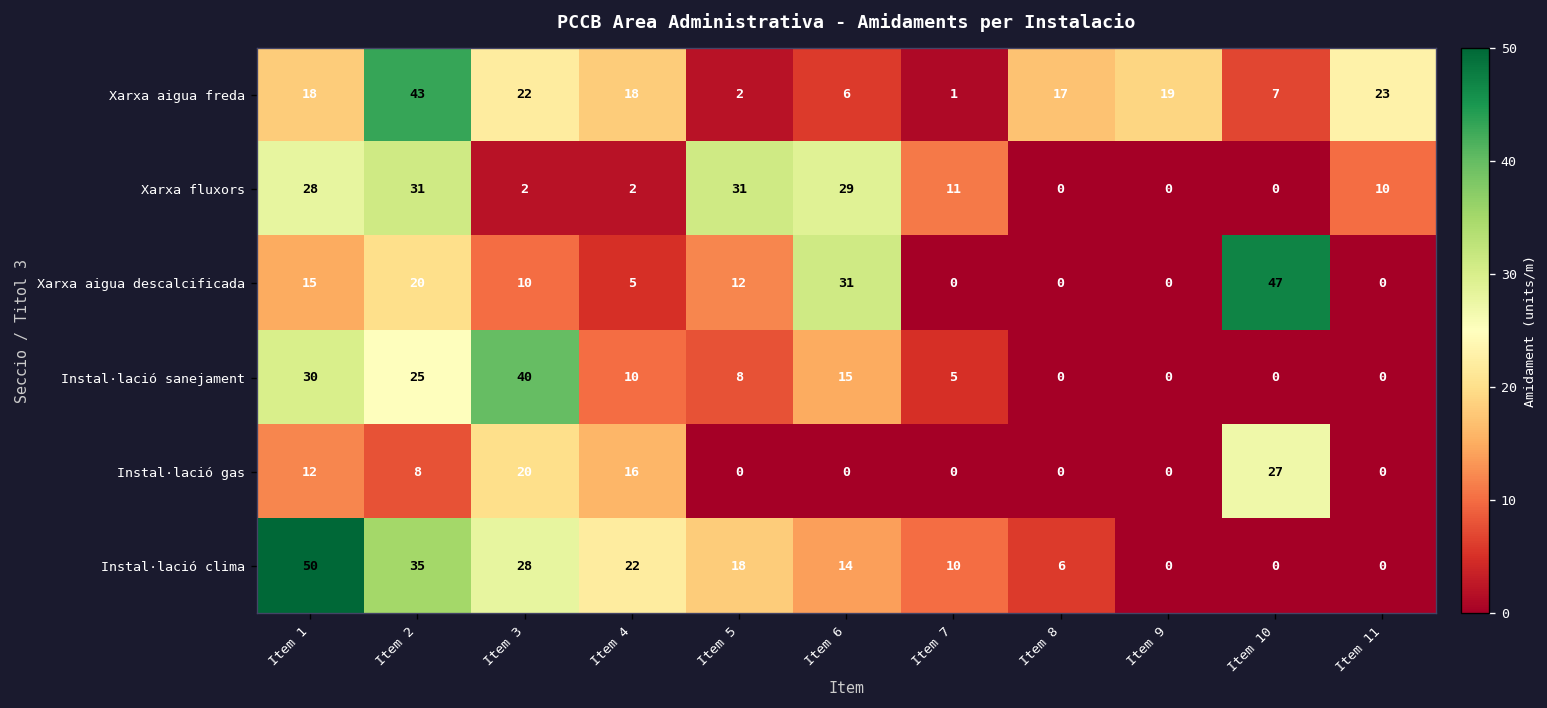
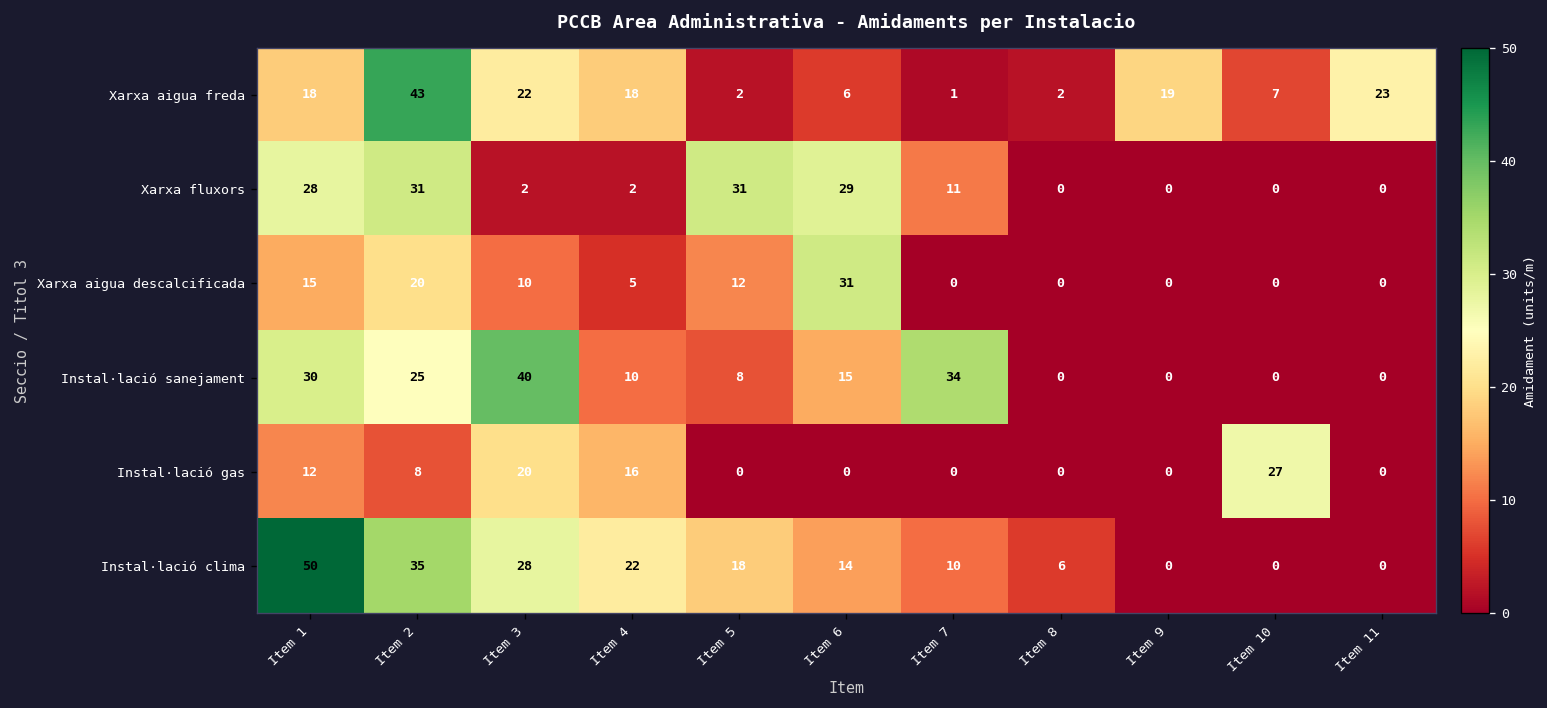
Xarxa aigua freda, Item 8: 17 -> 2
Xarxa fluxors, Item 11: 10 -> 0
Xarxa aigua descalcificada, Item 10: 47 -> 0
Instal·lació sanejament, Item 7: 5 -> 34
